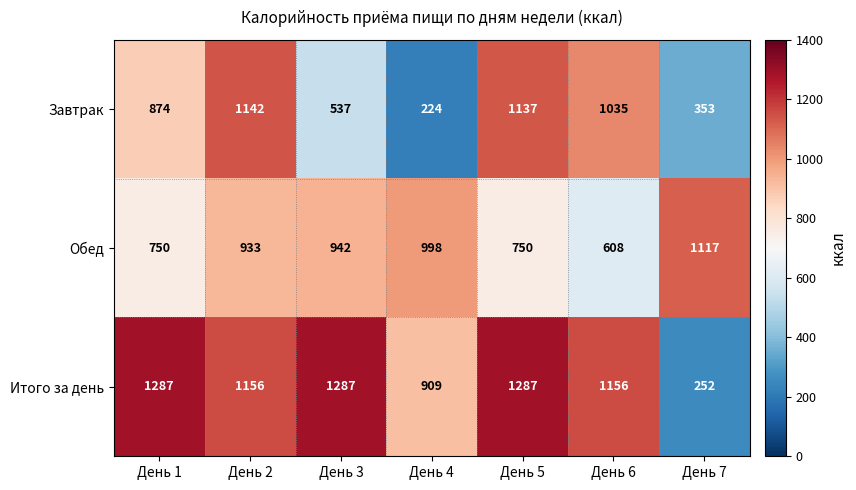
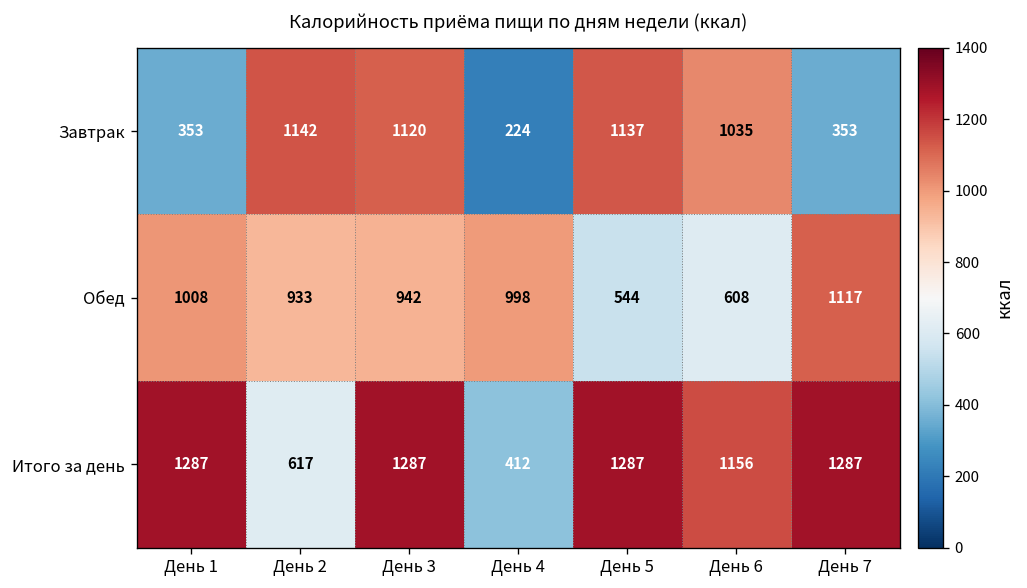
Завтрак, День 1: 874 -> 353
Завтрак, День 3: 537 -> 1120
Обед, День 1: 750 -> 1008
Обед, День 5: 750 -> 544
Итого за день, День 2: 1156 -> 617
Итого за день, День 4: 909 -> 412
Итого за день, День 7: 252 -> 1287
